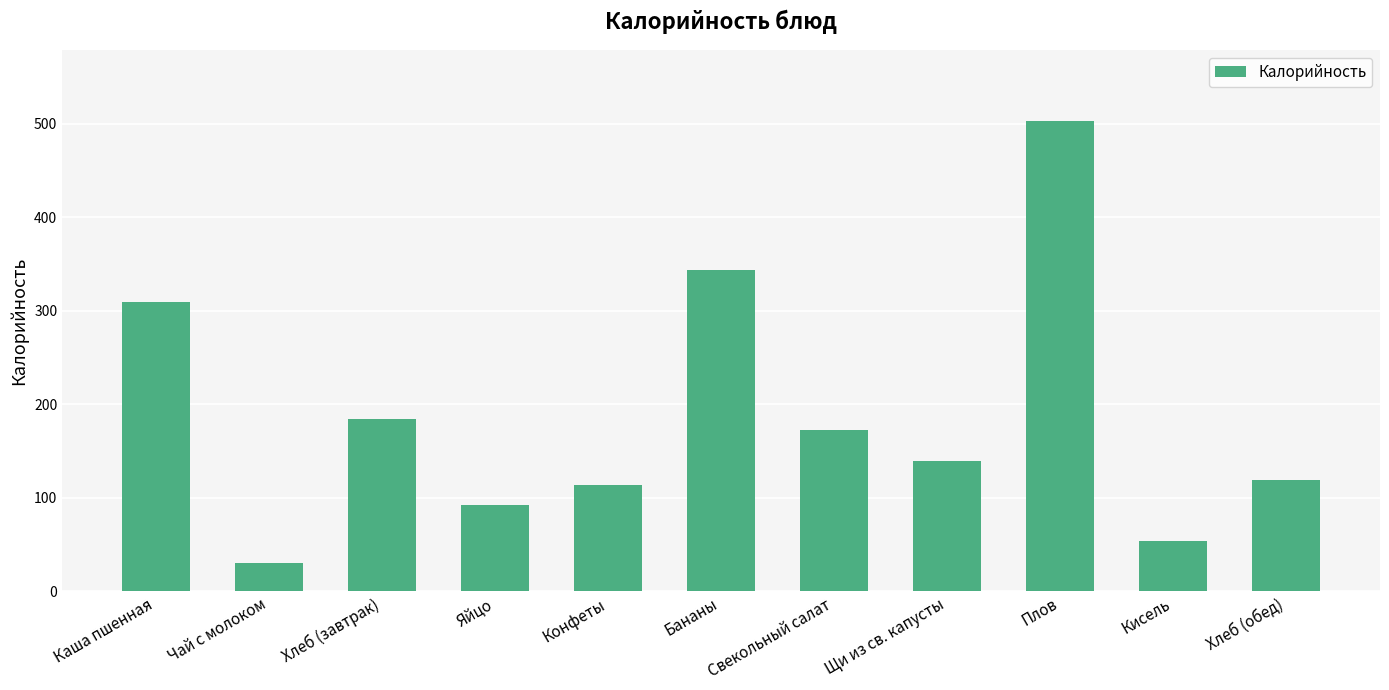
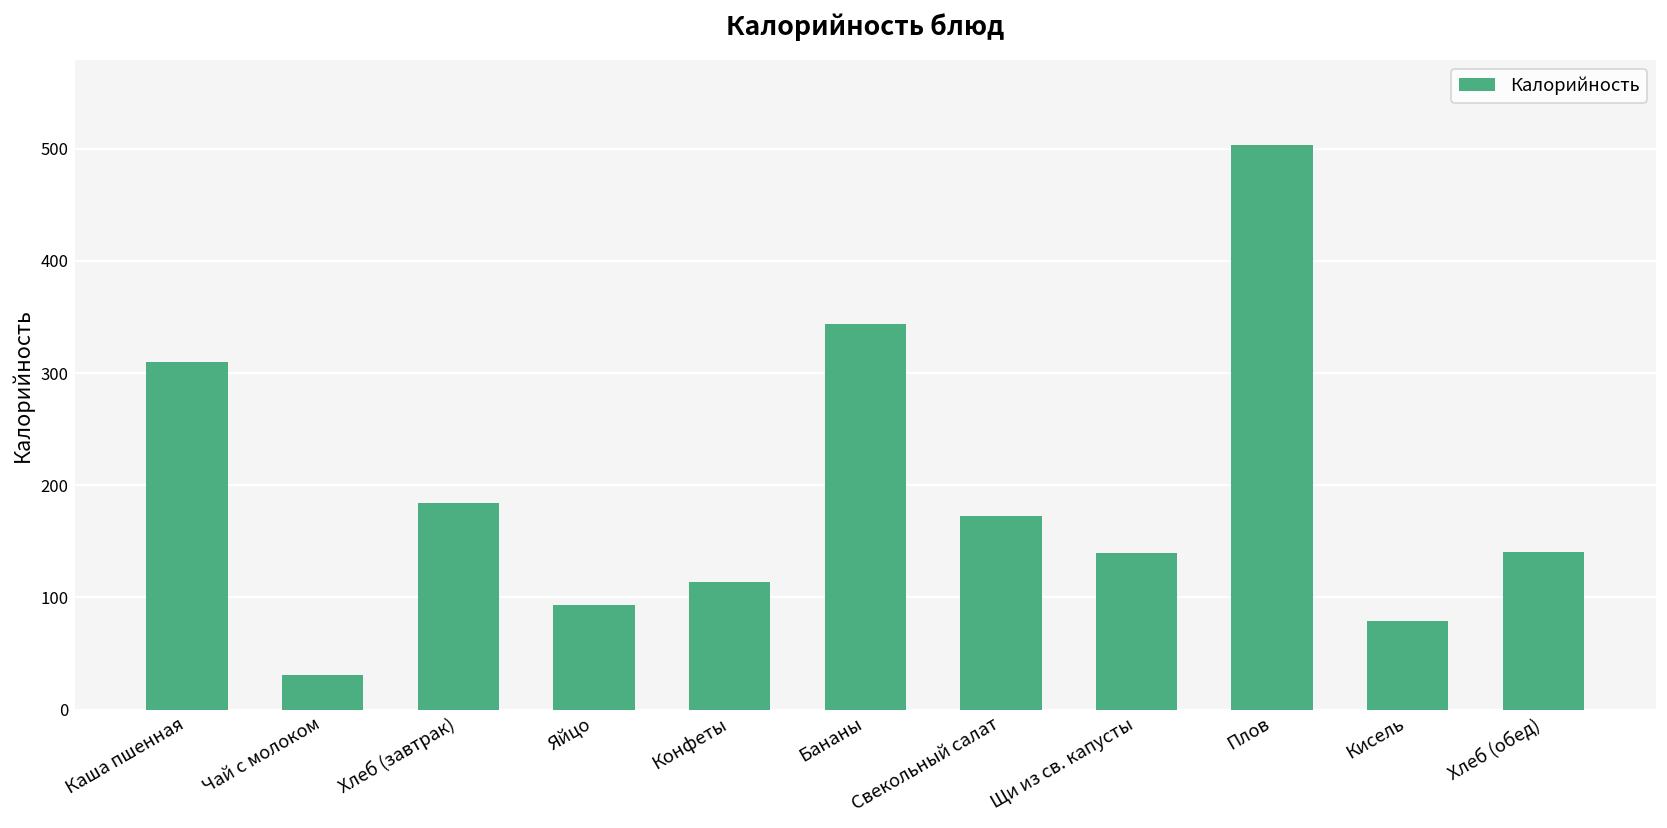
Кисель: 50 -> 80
Хлеб (обед): 120 -> 140
